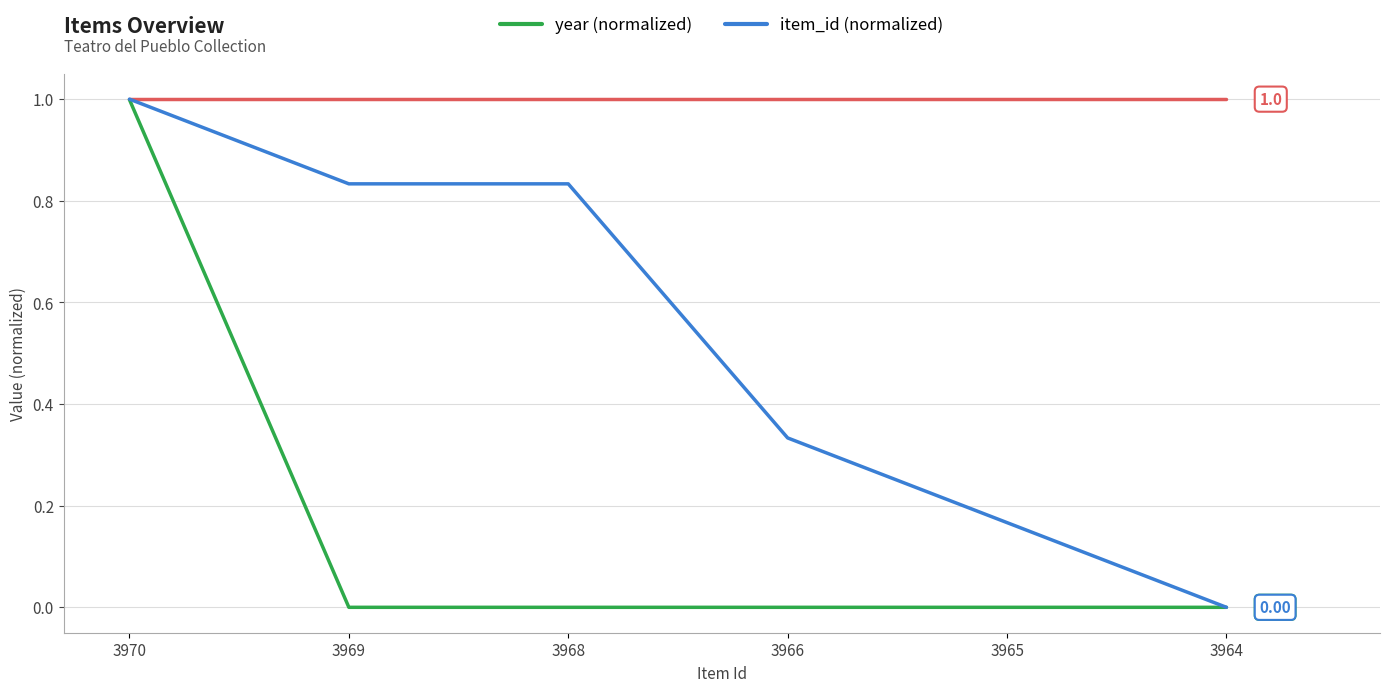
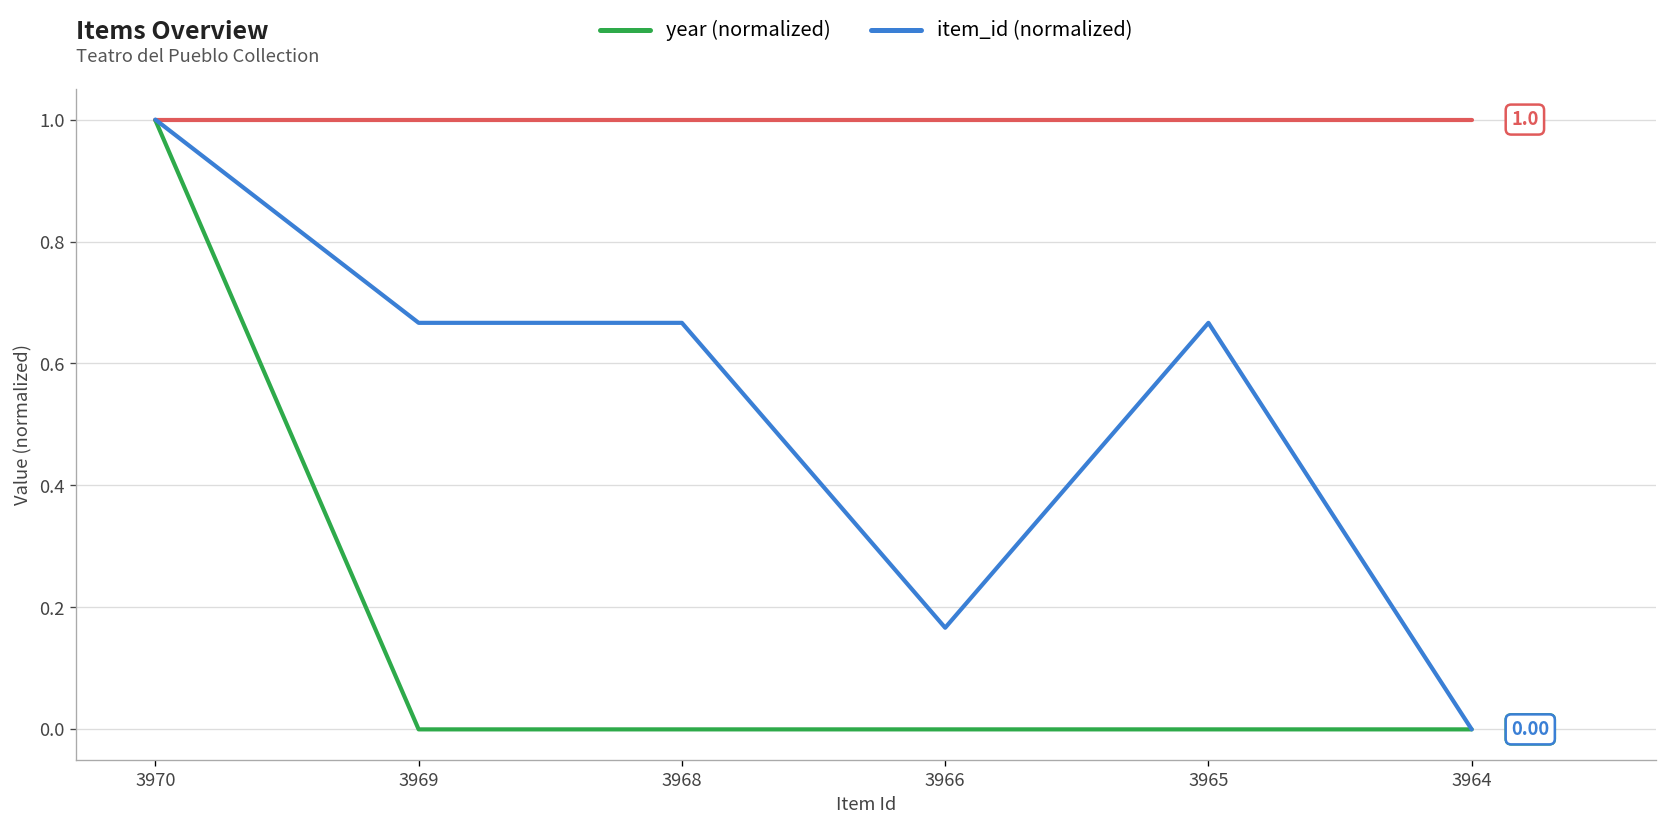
item_id (normalized), 3969: 0.83 -> 0.67
item_id (normalized), 3968: 0.83 -> 0.67
item_id (normalized), 3966: 0.33 -> 0.17
item_id (normalized), 3965: 0.17 -> 0.67
